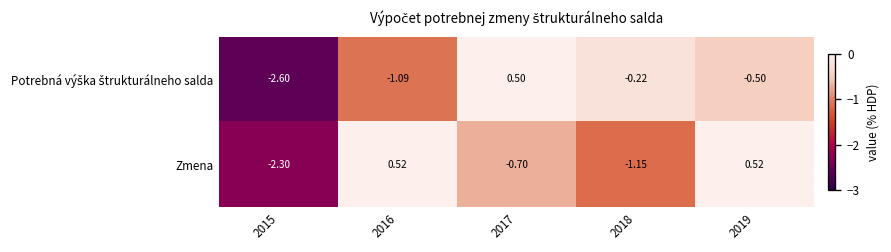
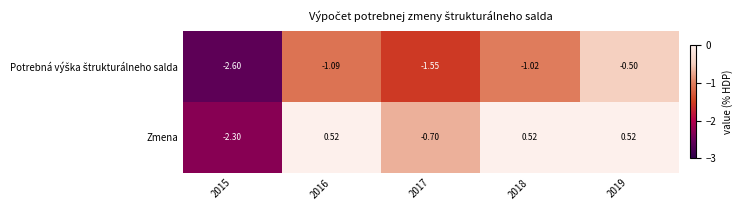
Potrebná výška štrukturálneho salda, 2017: 0.50 -> -1.55
Potrebná výška štrukturálneho salda, 2018: -0.22 -> -1.02
Zmena, 2018: -1.15 -> 0.52
